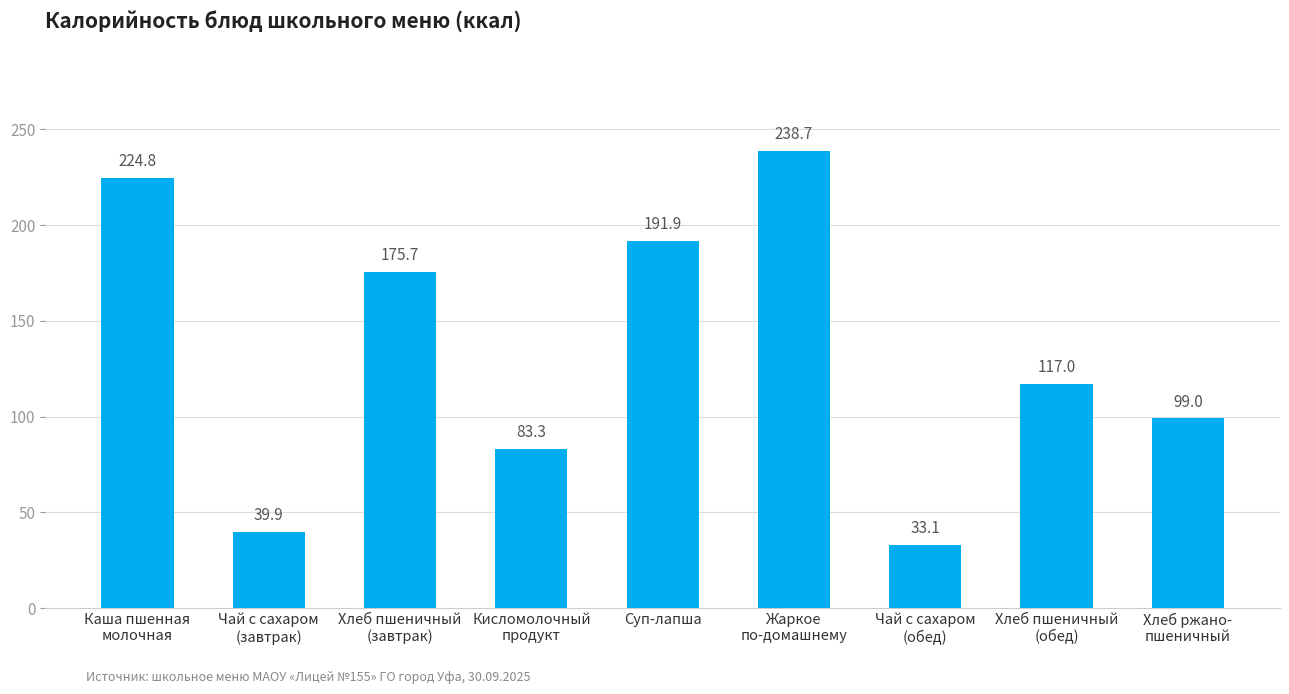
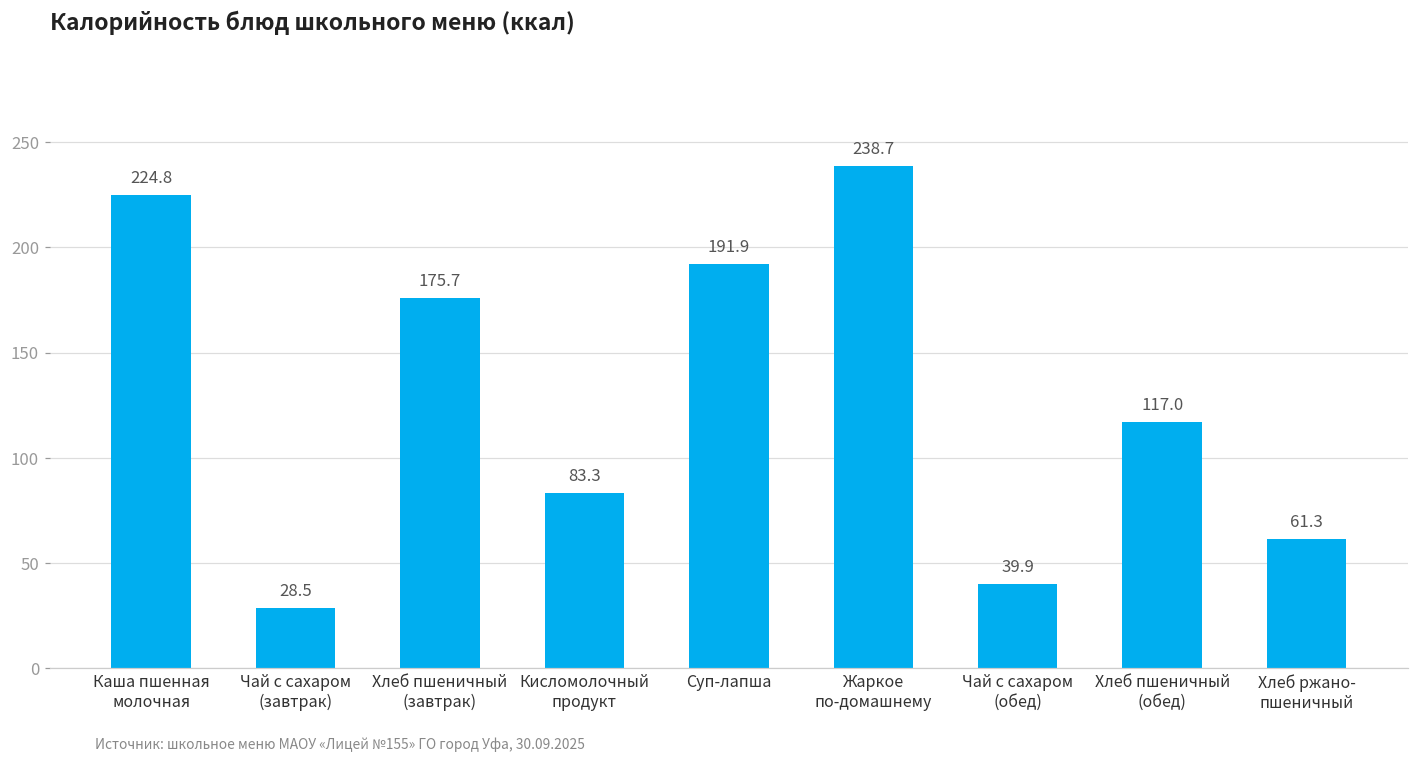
Чай с сахаром (завтрак): 39.9 -> 28.5
Чай с сахаром (обед): 33.1 -> 39.9
Хлеб ржано- пшеничный: 99.0 -> 61.3
